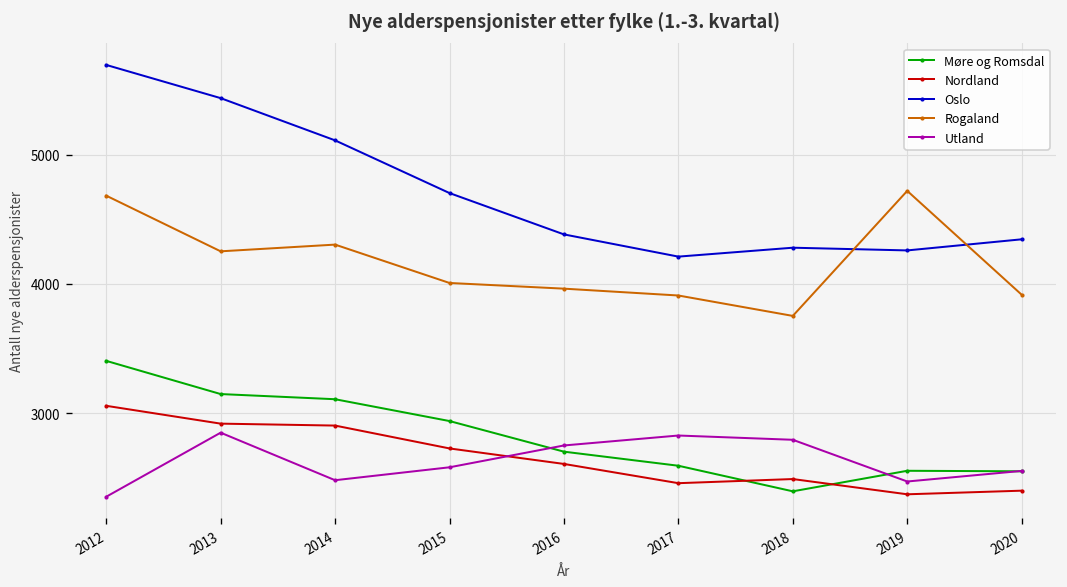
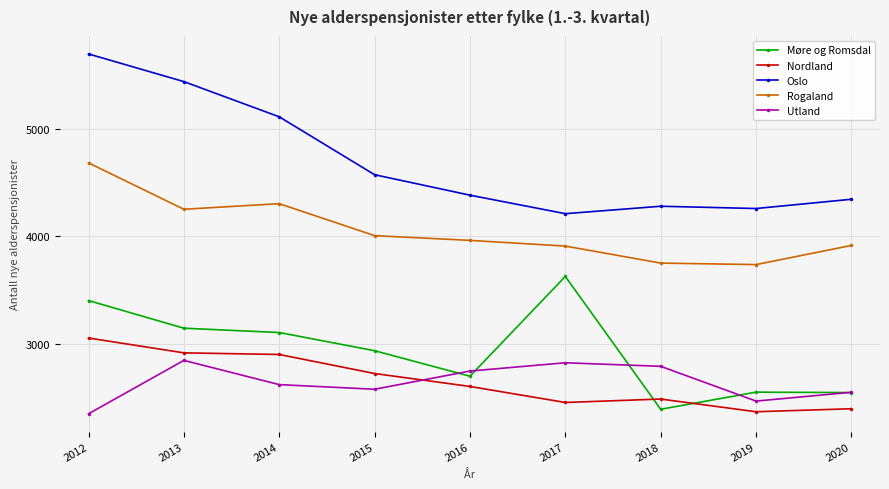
Utland, 2014: 2480 -> 2620
Oslo, 2015: 4700 -> 4570
Møre og Romsdal, 2017: 2590 -> 3630
Rogaland, 2019: 4720 -> 3740
